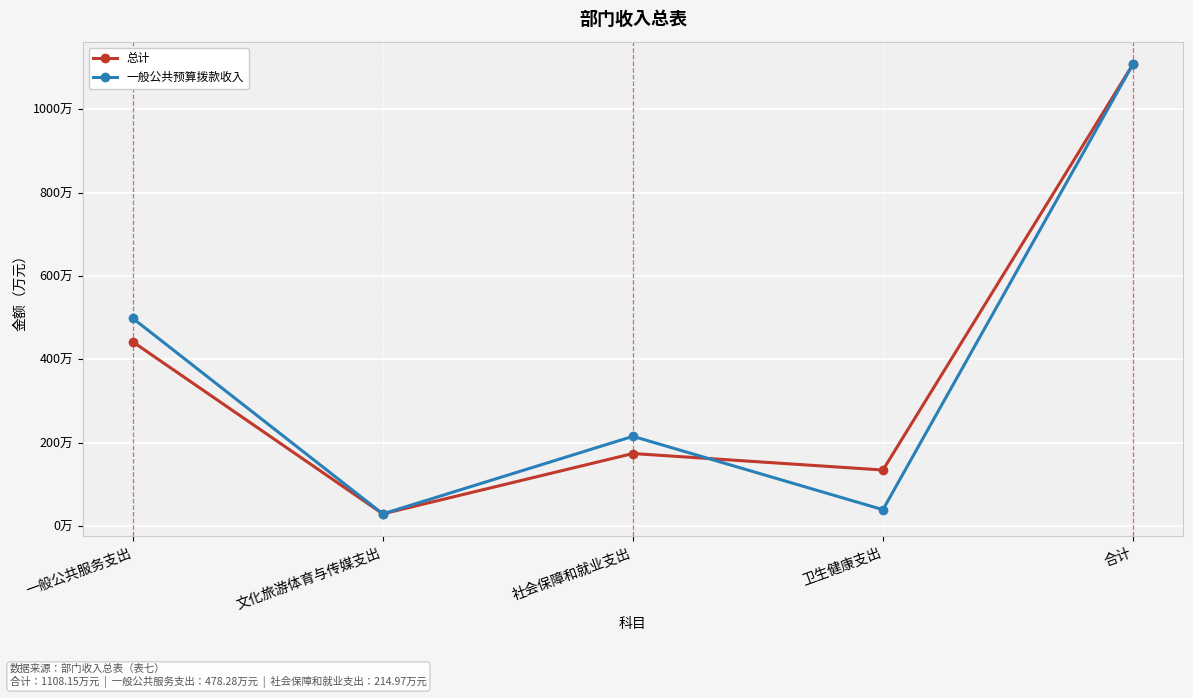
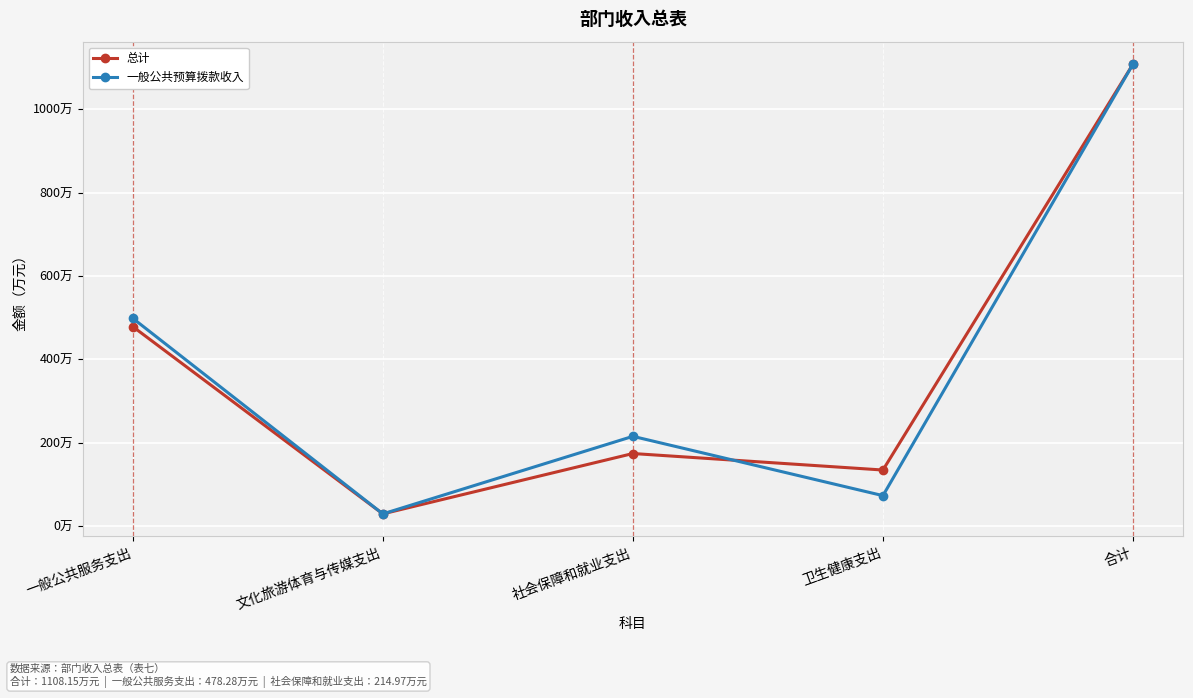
总计, 一般公共服务支出: 440万 -> 480万
一般公共预算拨款收入, 卫生健康支出: 40万 -> 70万
